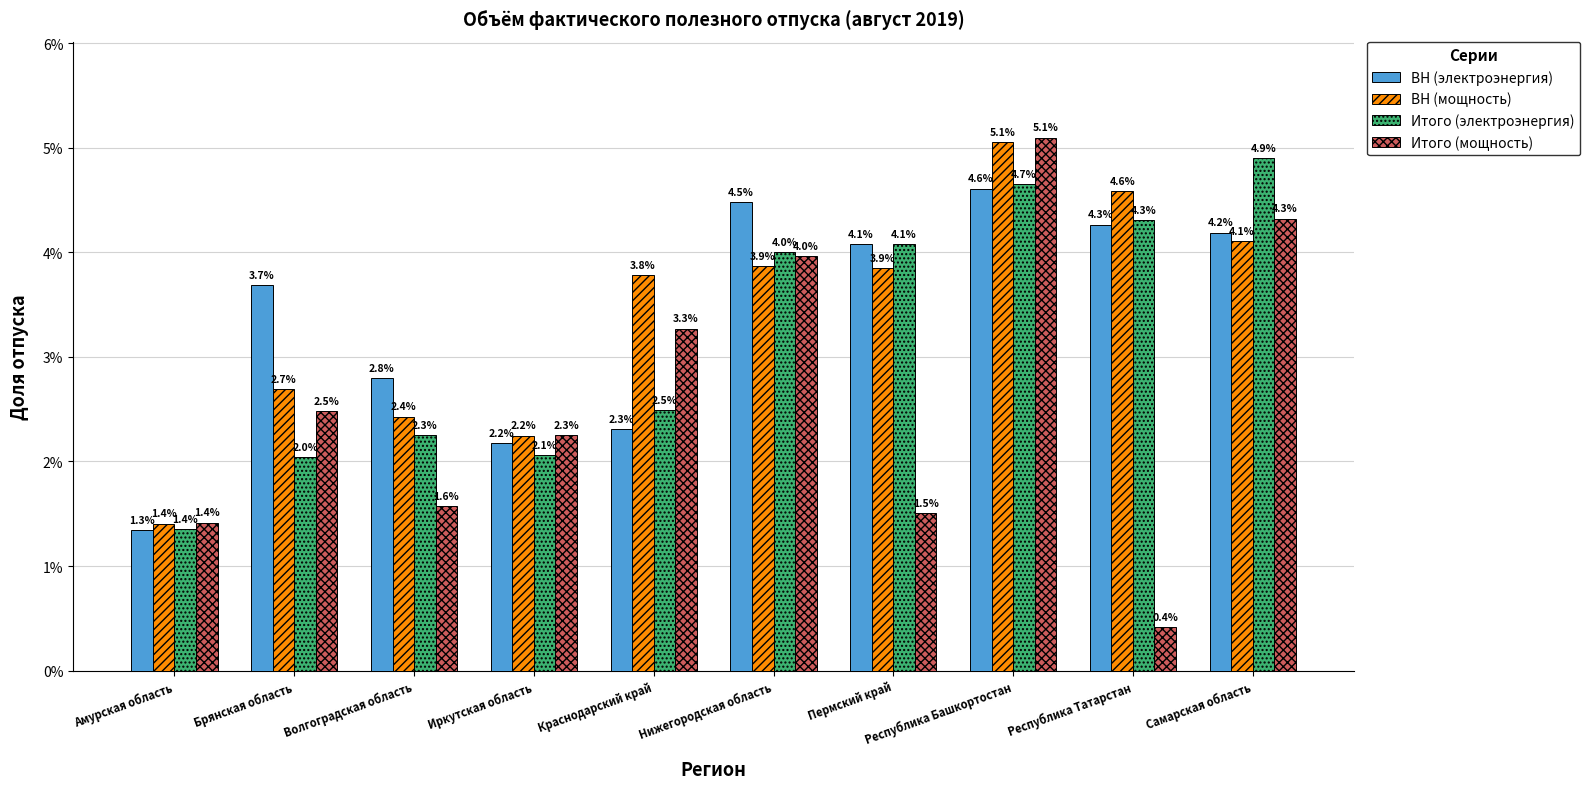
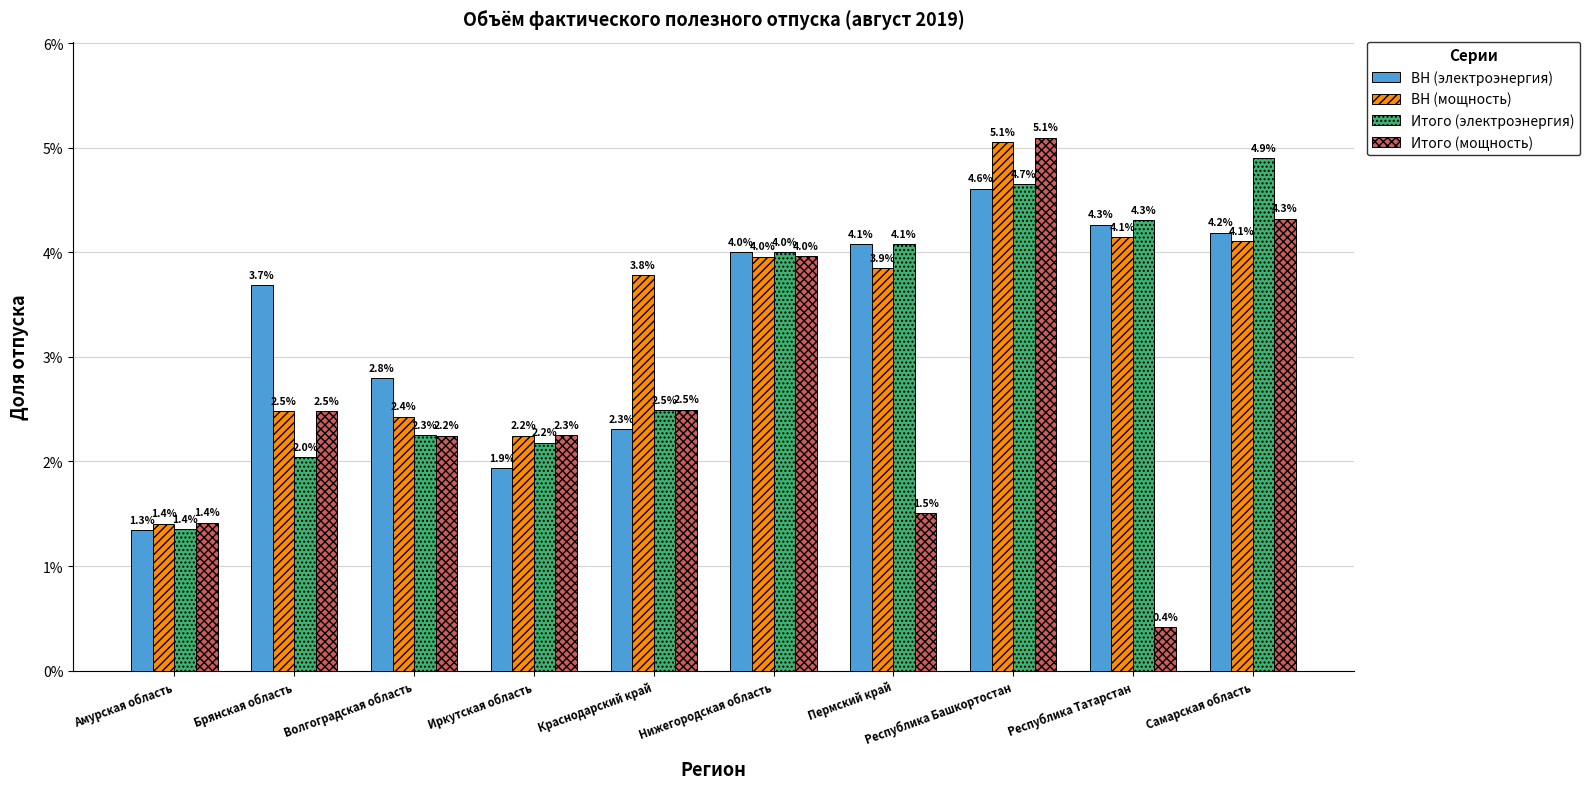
ВН (мощность), Брянская область: 2.7% -> 2.5%
Итого (мощность), Волгоградская область: 1.6% -> 2.2%
ВН (электроэнергия), Иркутская область: 2.2% -> 1.9%
Итого (электроэнергия), Иркутская область: 2.1% -> 2.2%
Итого (мощность), Краснодарский край: 3.3% -> 2.5%
ВН (электроэнергия), Нижегородская область: 4.5% -> 4.0%
ВН (мощность), Нижегородская область: 3.9% -> 4.0%
ВН (мощность), Республика Татарстан: 4.6% -> 4.1%
